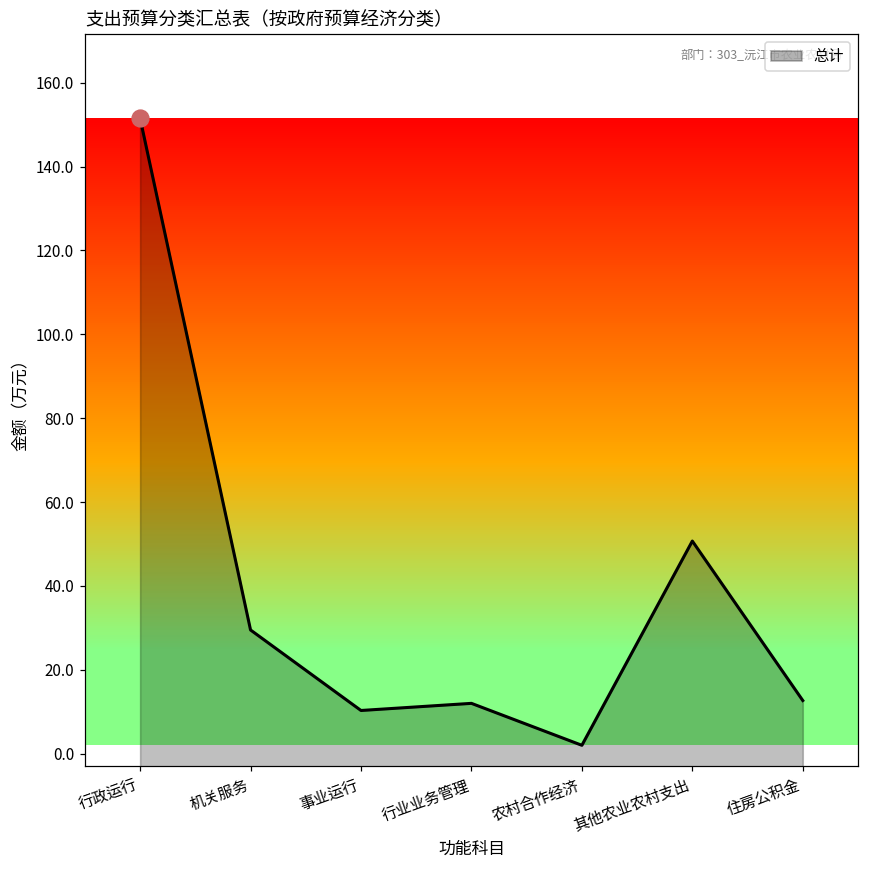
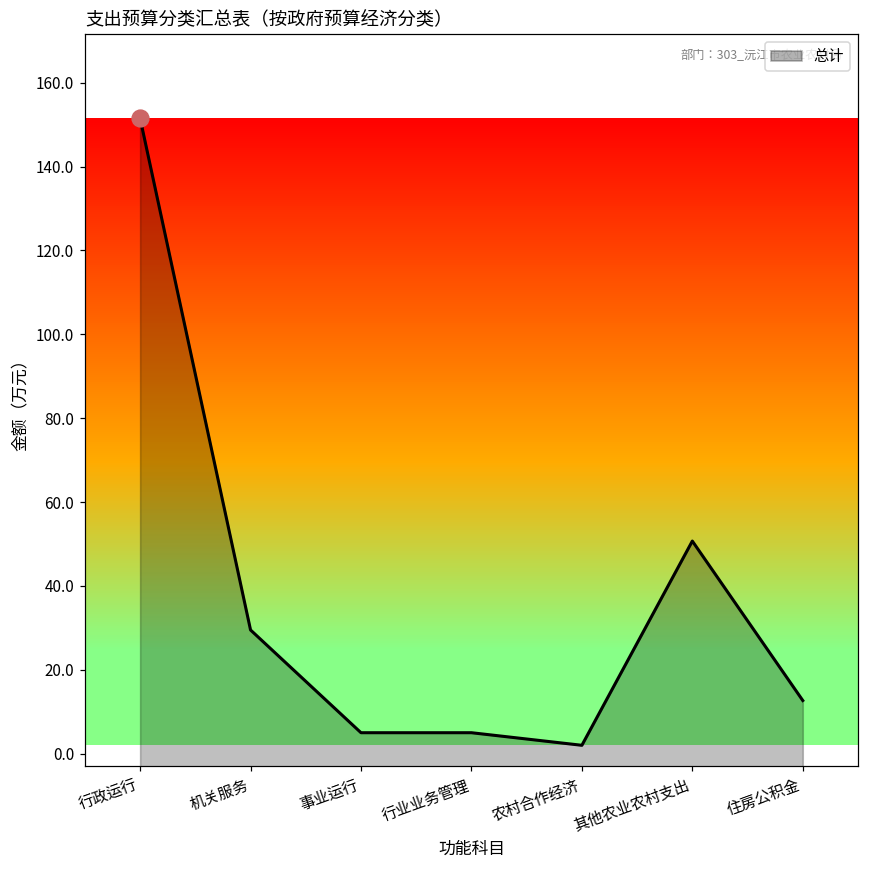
总计, 事业运行: 10 -> 5
总计, 行业业务管理: 12 -> 5
